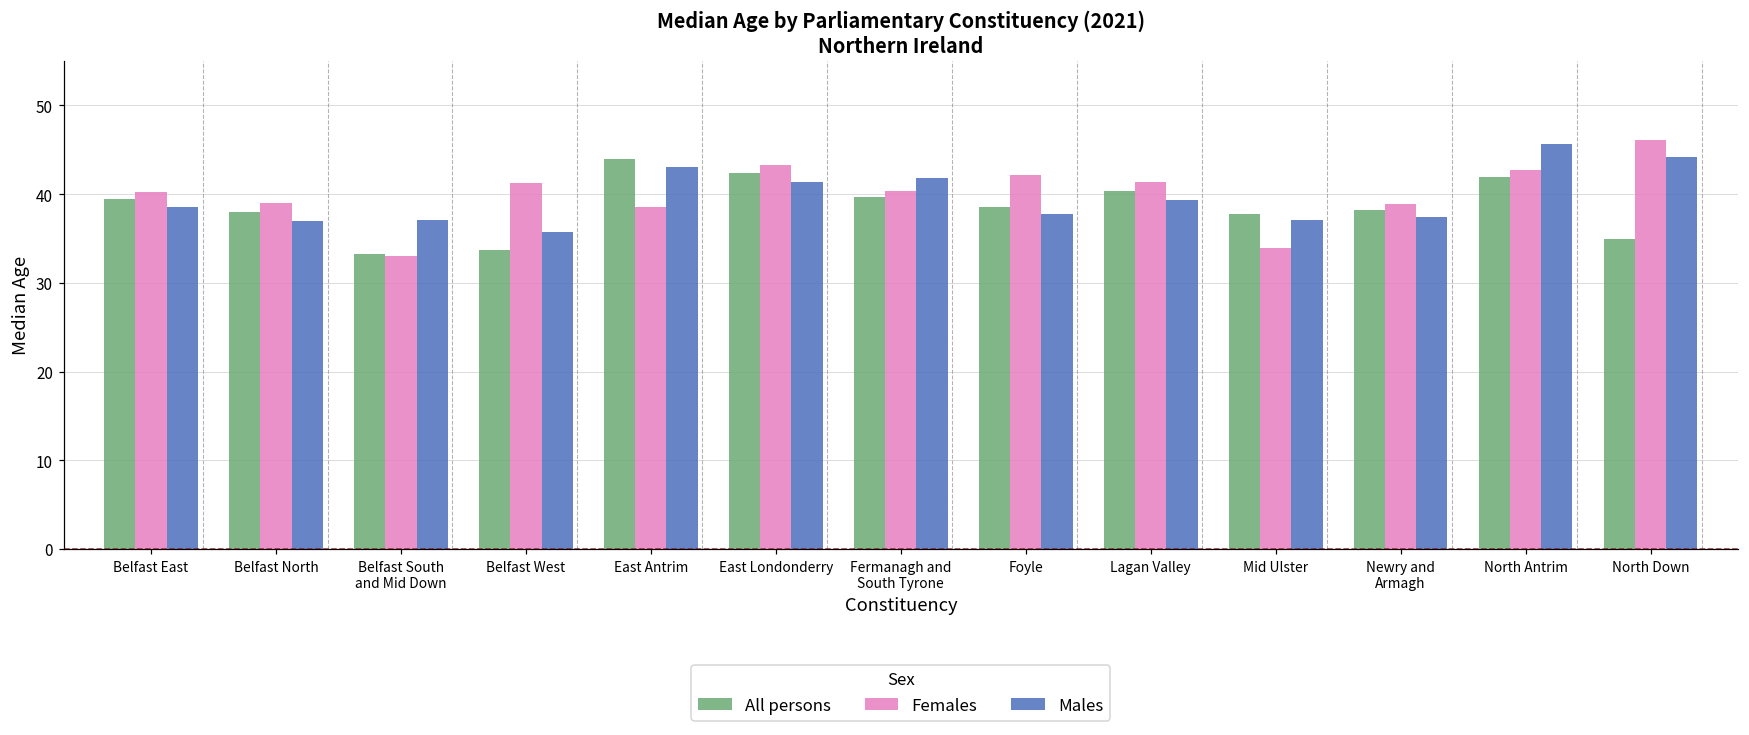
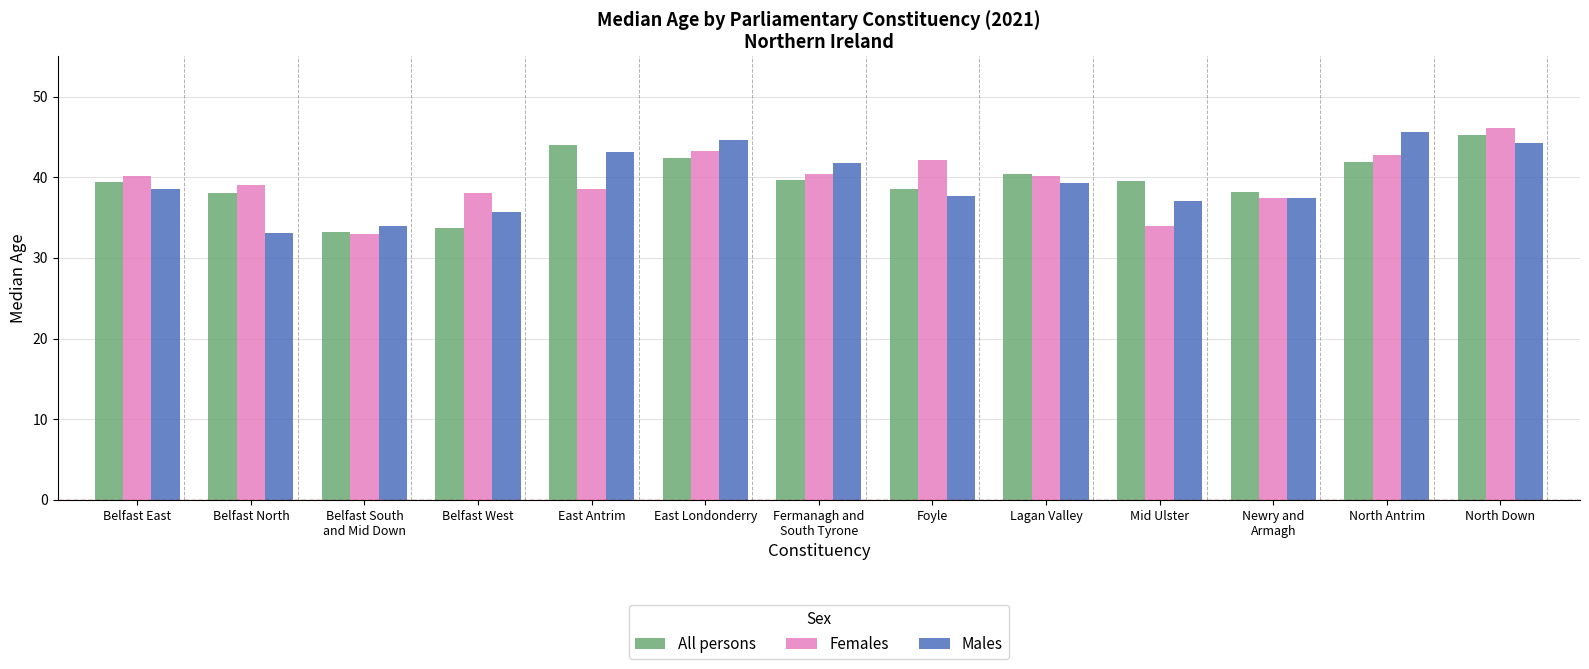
Males, Belfast North: 37 -> 33
Males, Belfast South and Mid Down: 37 -> 34
Females, Belfast West: 41 -> 38
Males, East Londonderry: 41 -> 45
Females, Lagan Valley: 41 -> 40
All persons, Mid Ulster: 38 -> 40
Females, Newry and Armagh: 39 -> 37
All persons, North Down: 35 -> 45
